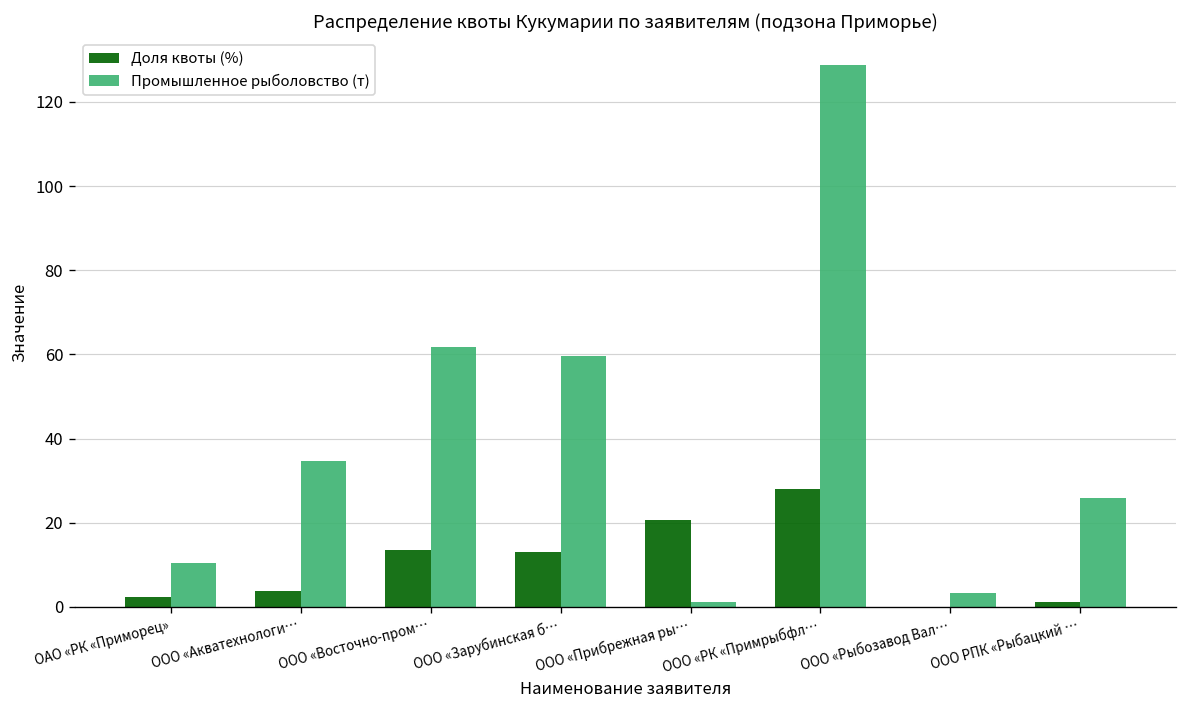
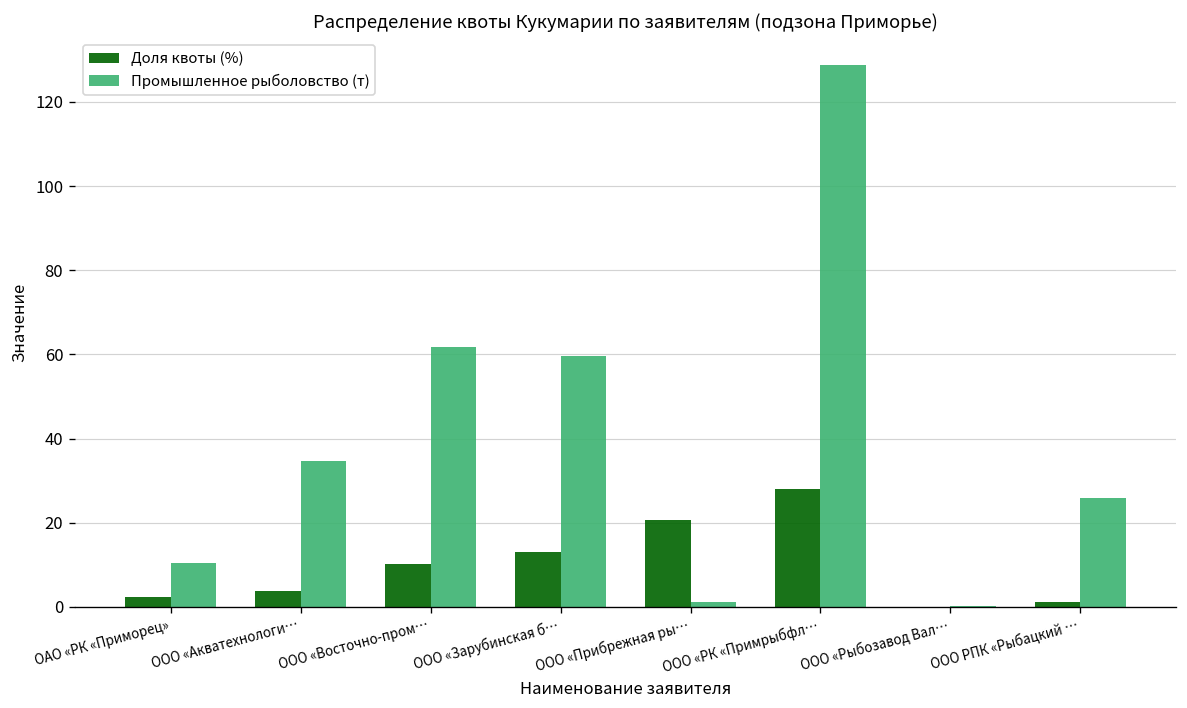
Доля квоты (%), ООО «Восточно-пром…: 13 -> 10
Промышленное рыболовство (т), ООО «Рыбозавод Вал…: 3 -> 0
